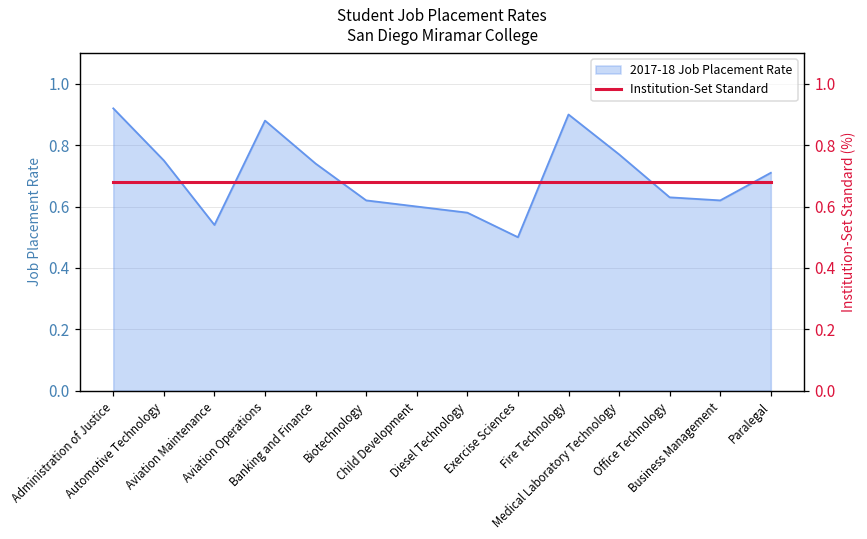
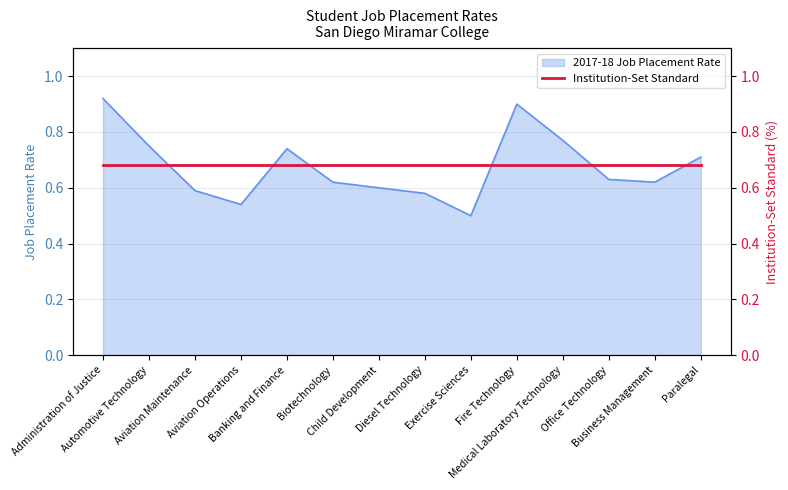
2017-18 Job Placement Rate, Aviation Maintenance: 0.54 -> 0.59
2017-18 Job Placement Rate, Aviation Operations: 0.88 -> 0.54
